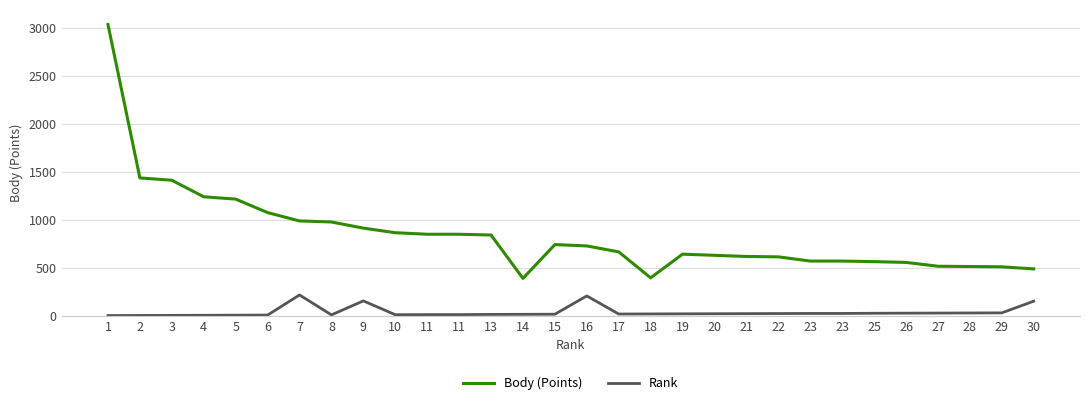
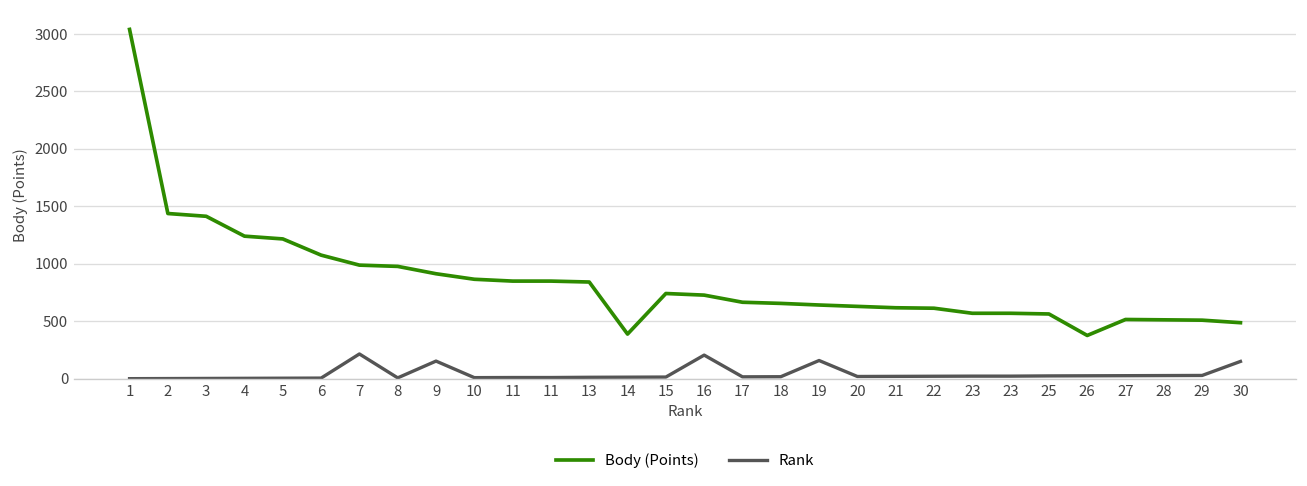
Body (Points), 18: 400 -> 700
Rank, 19: 0 -> 200
Body (Points), 26: 600 -> 400
